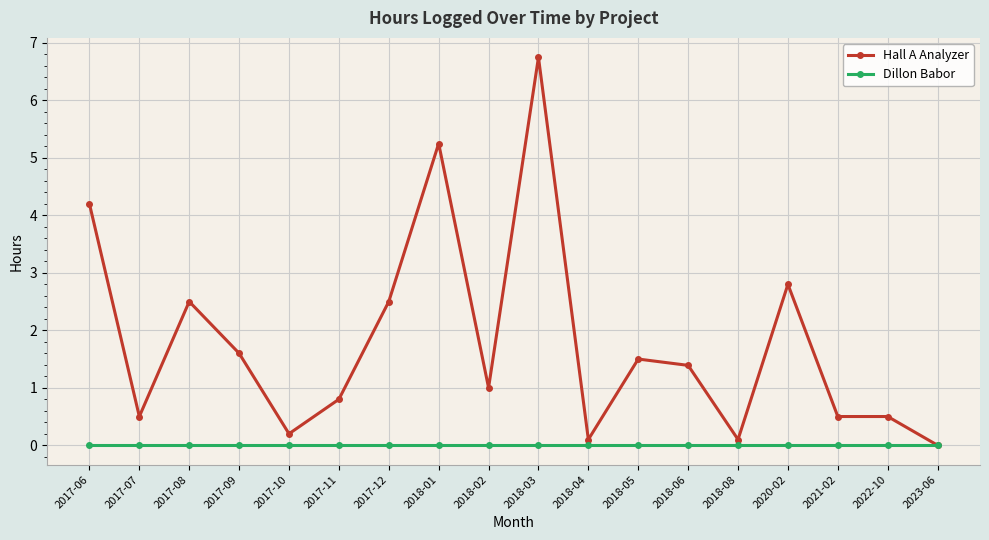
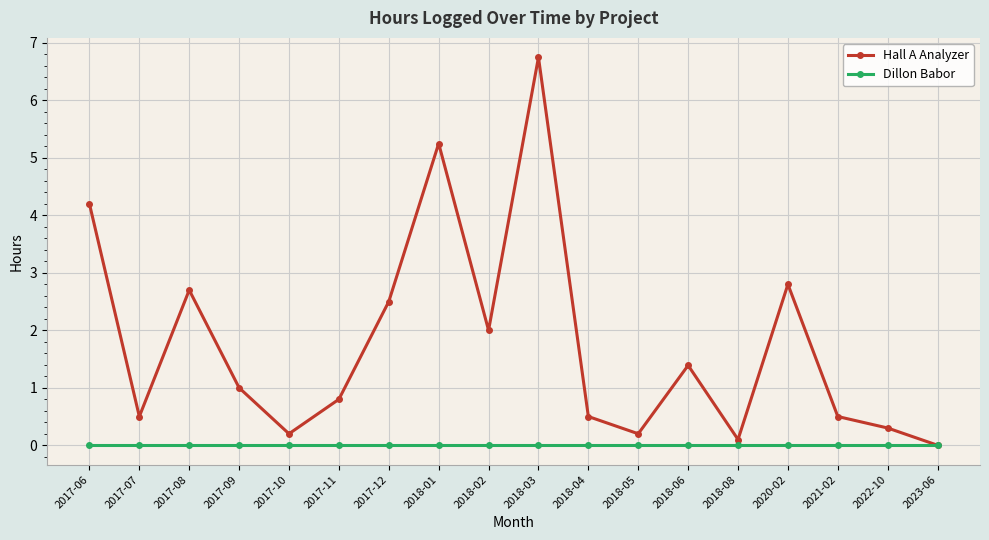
Hall A Analyzer, 2017-08: 2.5 -> 2.7
Hall A Analyzer, 2017-09: 1.6 -> 1.0
Hall A Analyzer, 2018-02: 1 -> 2
Hall A Analyzer, 2018-04: 0.1 -> 0.5
Hall A Analyzer, 2018-05: 1.5 -> 0.2
Hall A Analyzer, 2022-10: 0.5 -> 0.3
